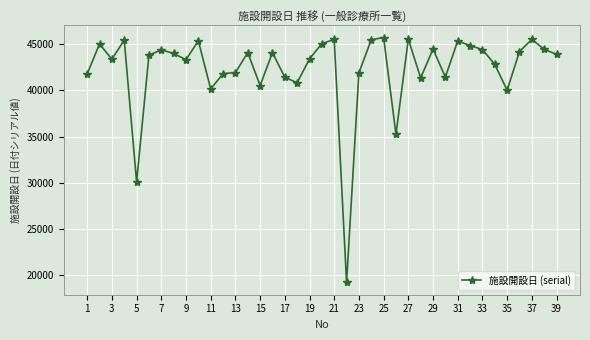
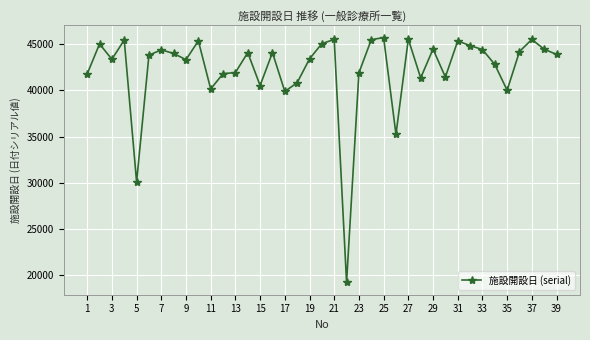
17: 41000 -> 40000
